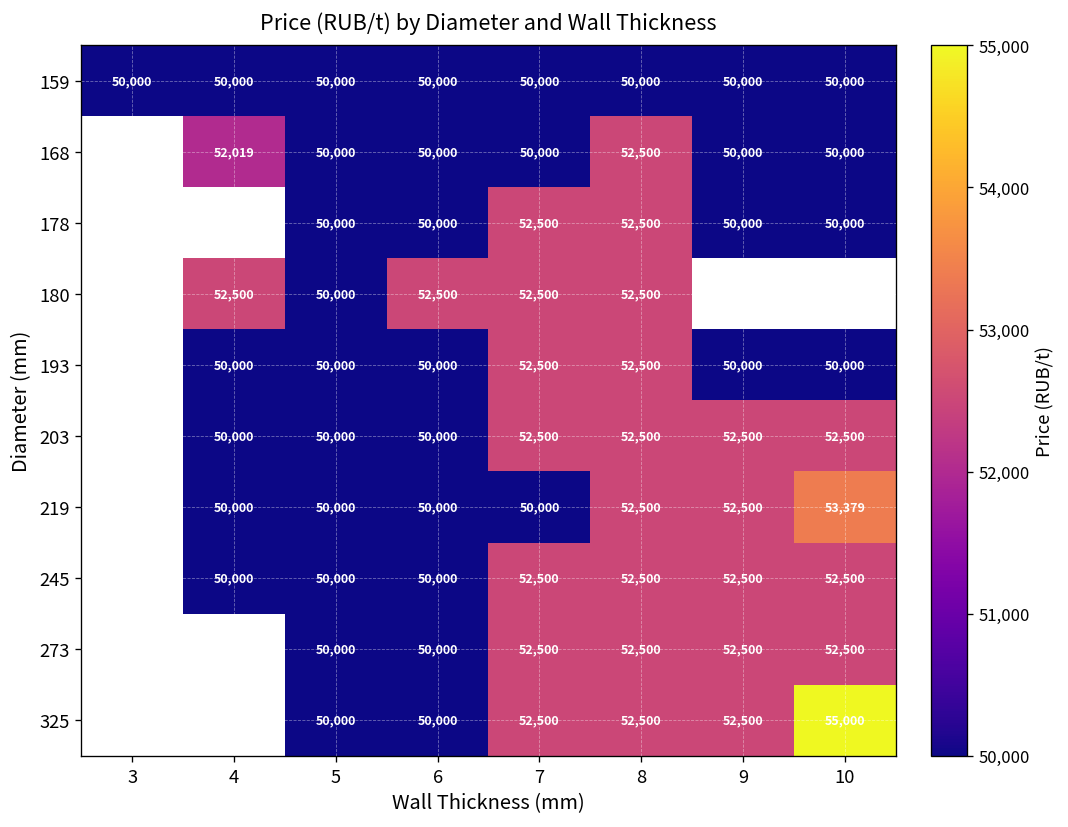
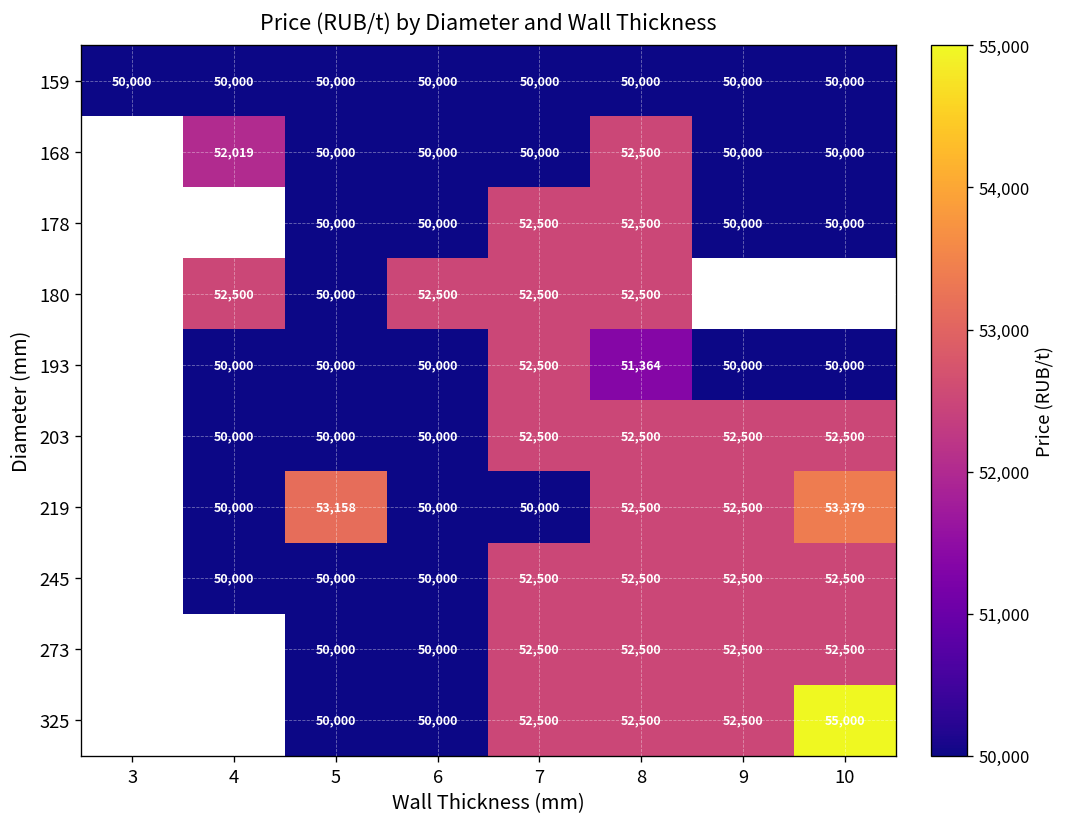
193, 8: 52,500 -> 51,364
219, 5: 50,000 -> 53,158
